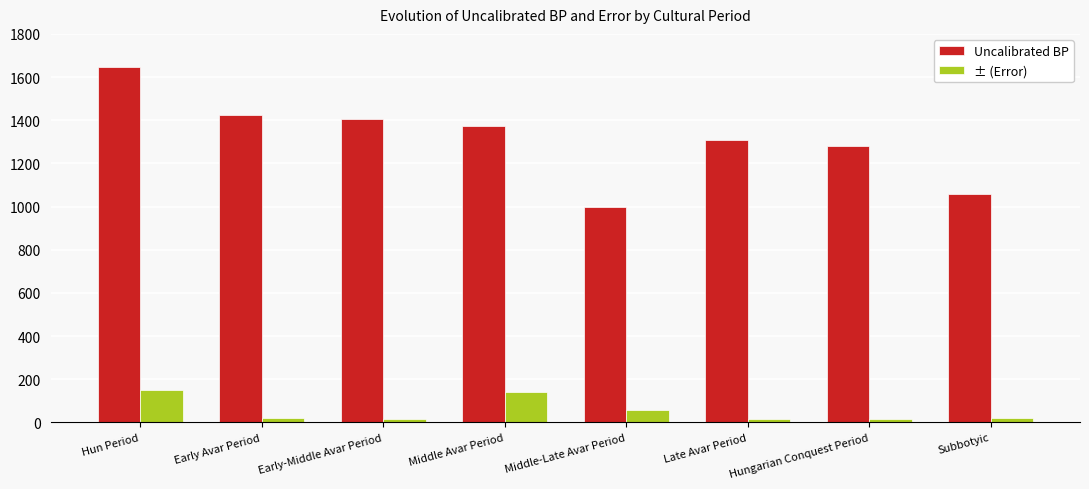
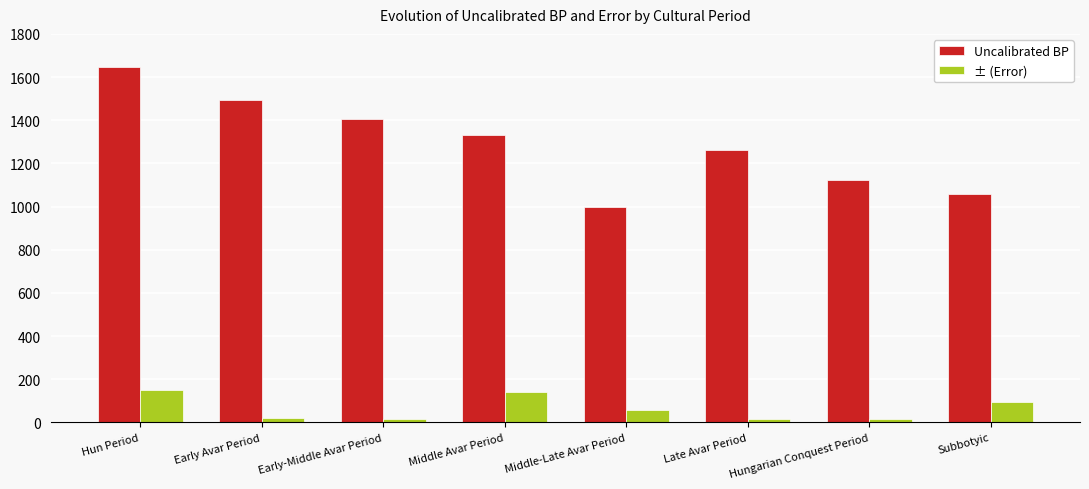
Uncalibrated BP, Early Avar Period: 1420 -> 1490
Uncalibrated BP, Middle Avar Period: 1380 -> 1330
Uncalibrated BP, Late Avar Period: 1310 -> 1260
Uncalibrated BP, Hungarian Conquest Period: 1280 -> 1120
± (Error), Subbotyic: 20 -> 100
